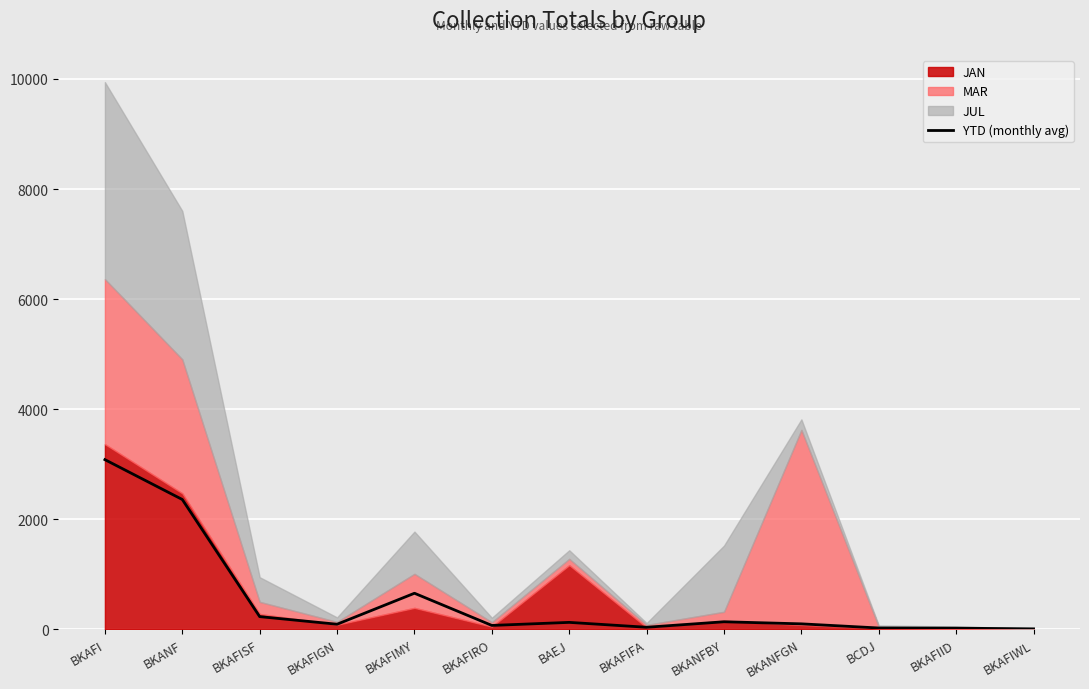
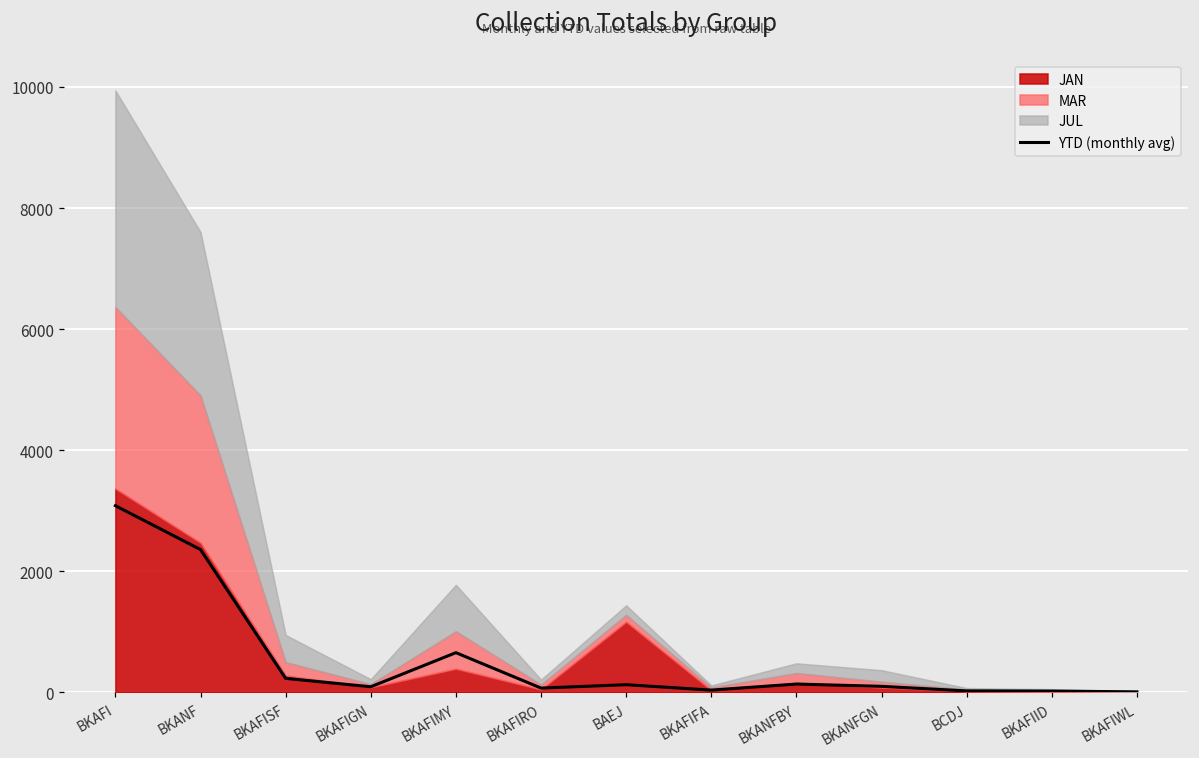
JUL, BKANFBY: 1200 -> 200
MAR, BKANFGN: 3500 -> 100
